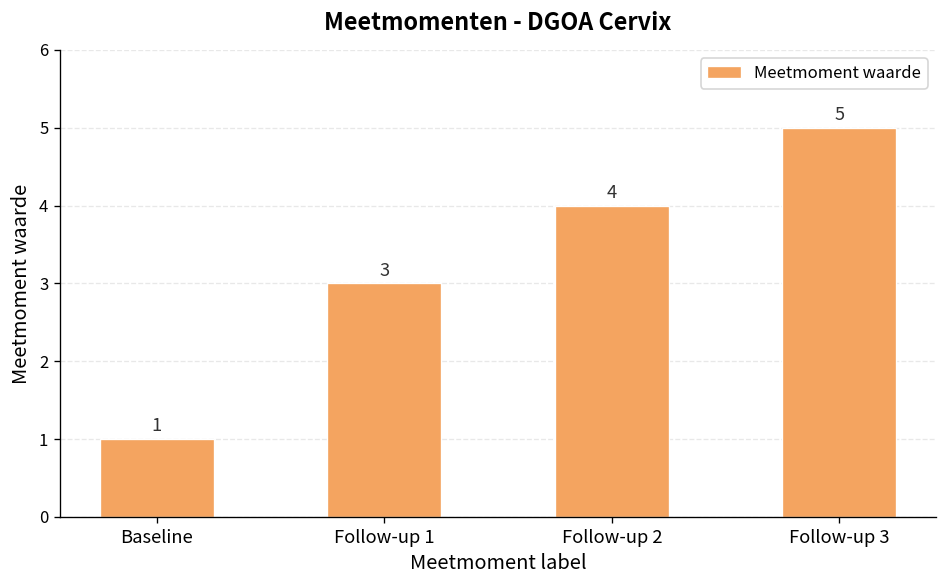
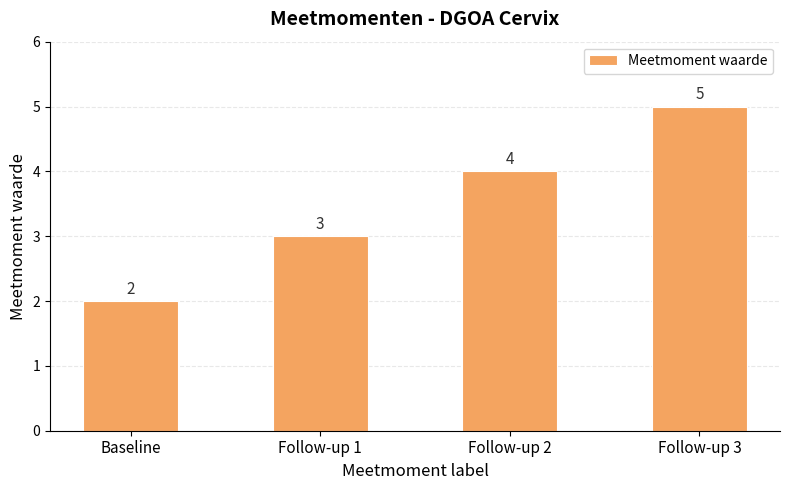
Baseline: 1 -> 2
